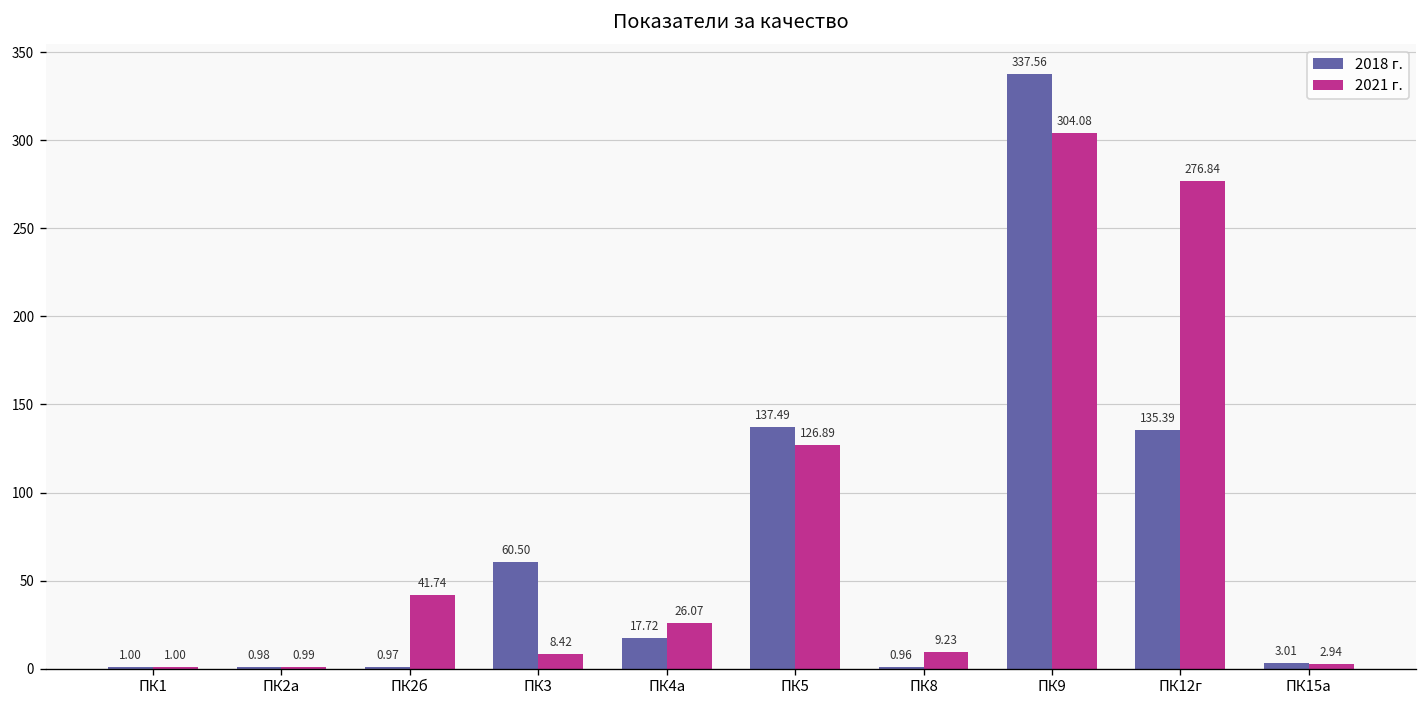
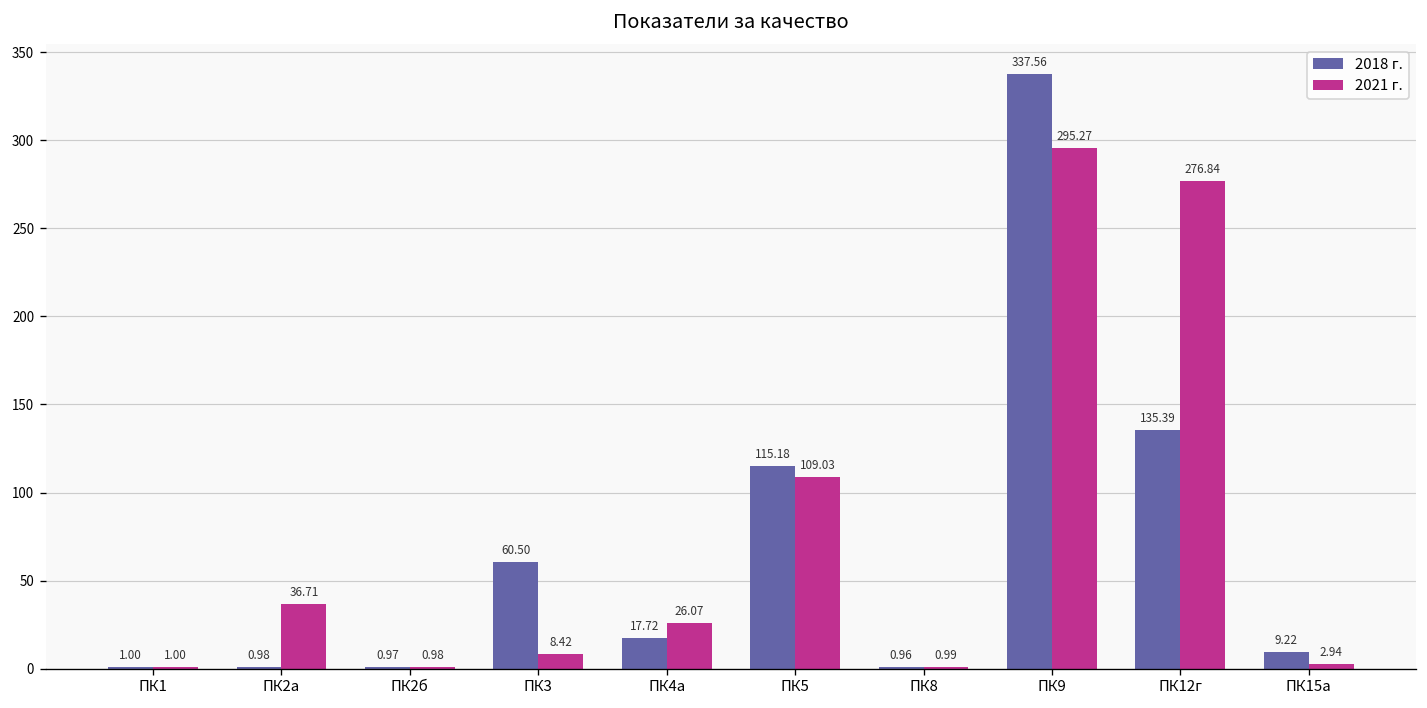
2021 г., ПК2а: 0.99 -> 36.71
2021 г., ПК2б: 41.74 -> 0.98
2018 г., ПК5: 137.49 -> 115.18
2021 г., ПК5: 126.89 -> 109.03
2021 г., ПК8: 9.23 -> 0.99
2021 г., ПК9: 304.08 -> 295.27
2018 г., ПК15а: 3.01 -> 9.22
